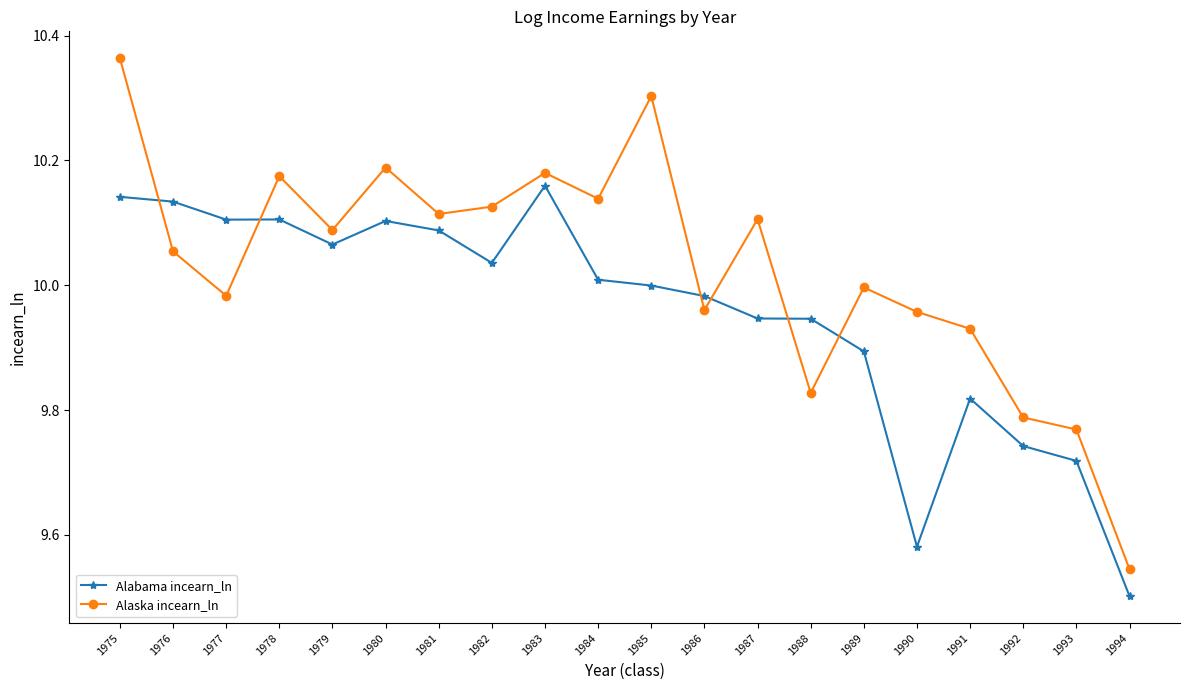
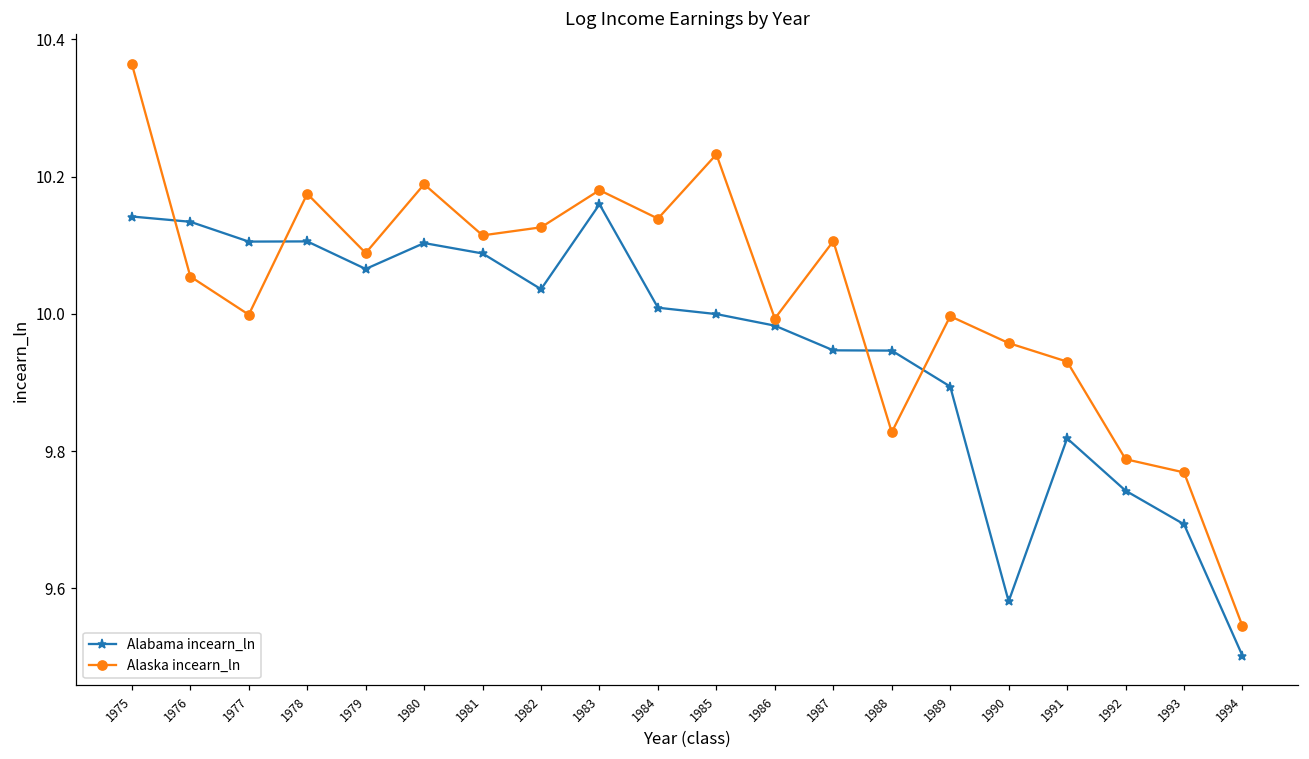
Alaska incearn_ln, 1977: 9.98 -> 10.00
Alaska incearn_ln, 1985: 10.30 -> 10.23
Alaska incearn_ln, 1986: 9.96 -> 9.99
Alabama incearn_ln, 1993: 9.72 -> 9.69
